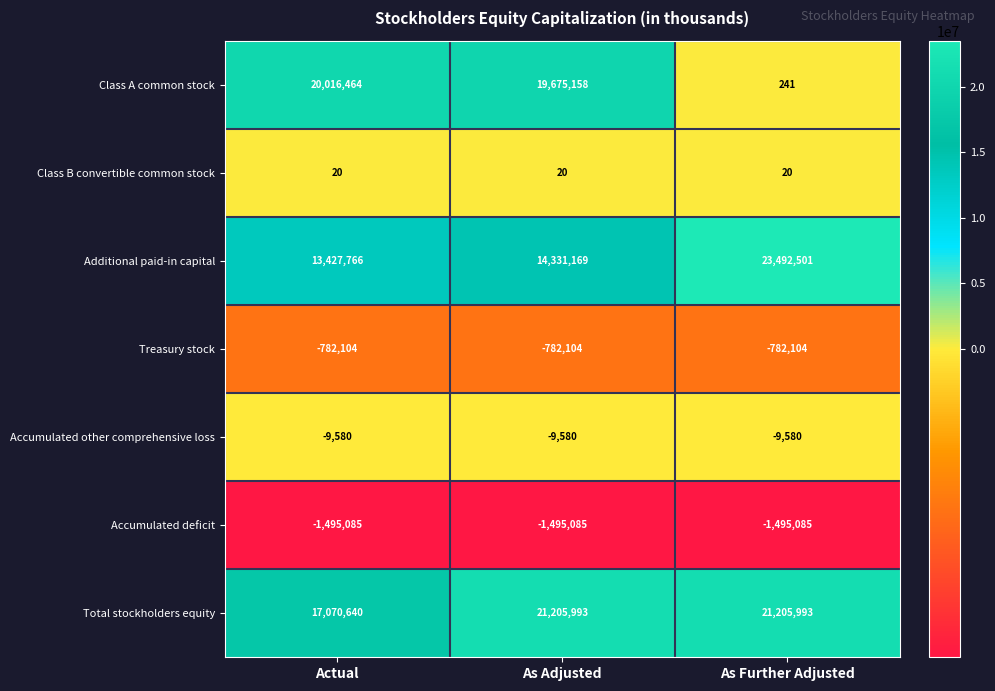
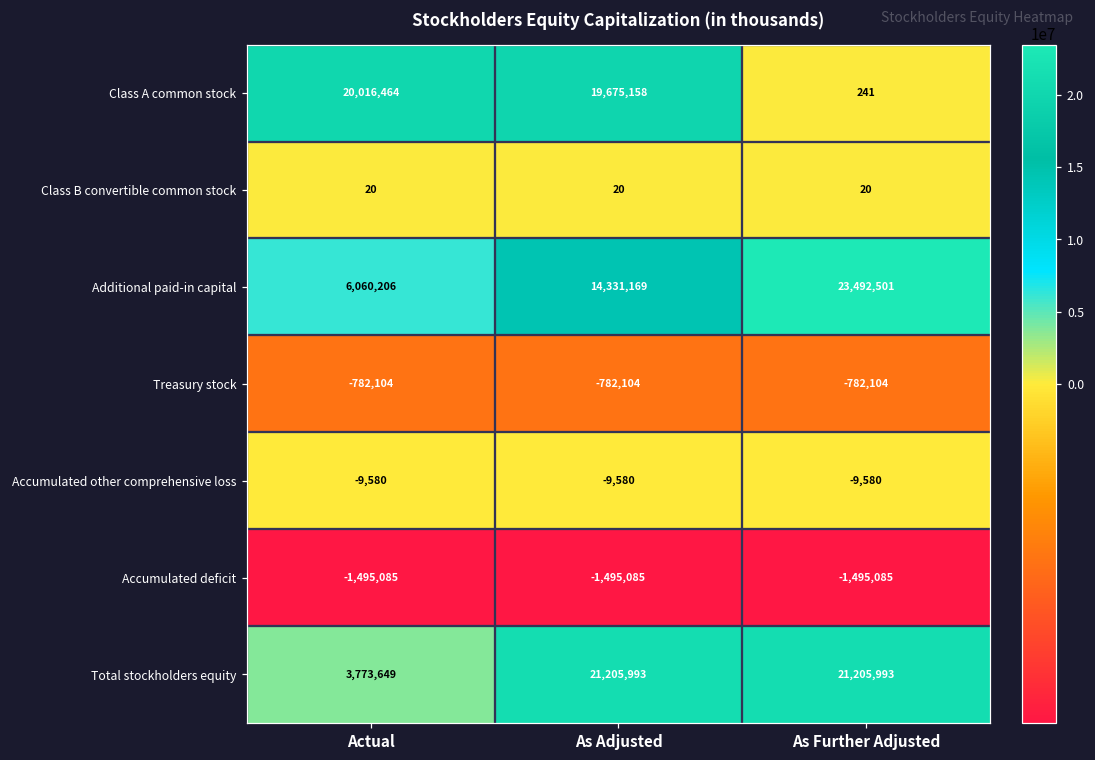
Additional paid-in capital, Actual: 13,427,766 -> 6,060,206
Total stockholders equity, Actual: 17,070,640 -> 3,773,649
